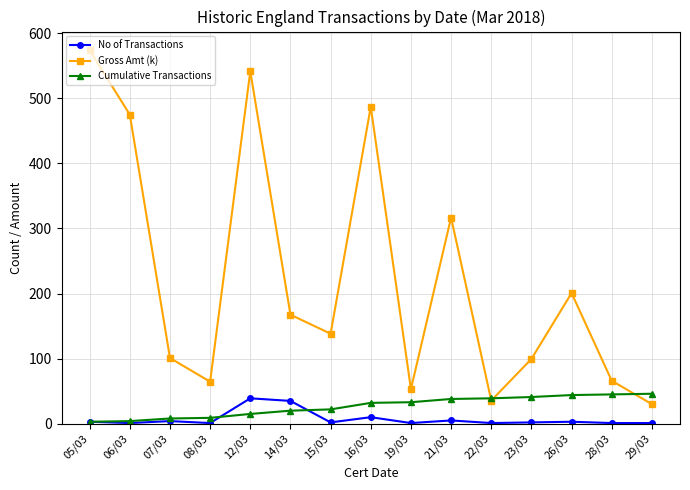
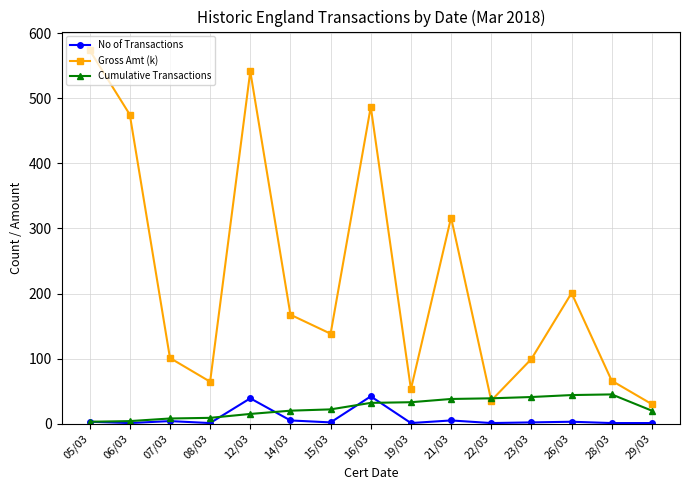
No of Transactions, 14/03: 40 -> 10
No of Transactions, 16/03: 10 -> 40
Cumulative Transactions, 29/03: 50 -> 20
